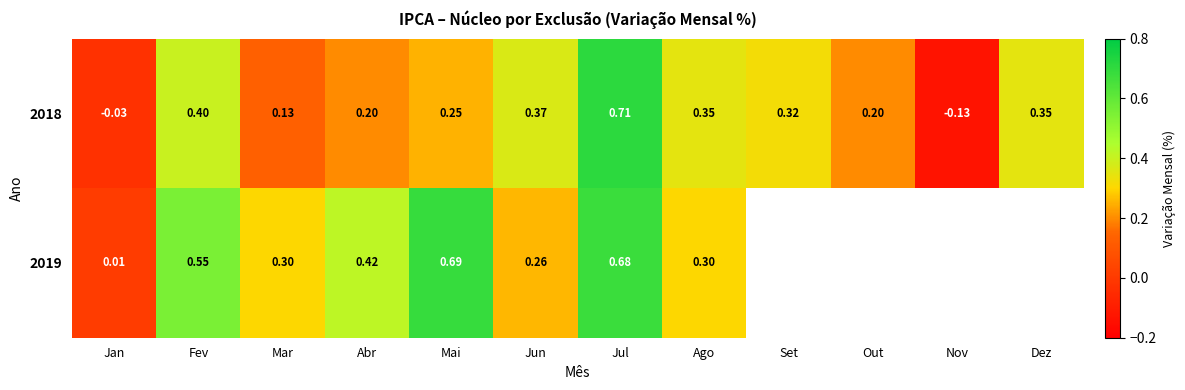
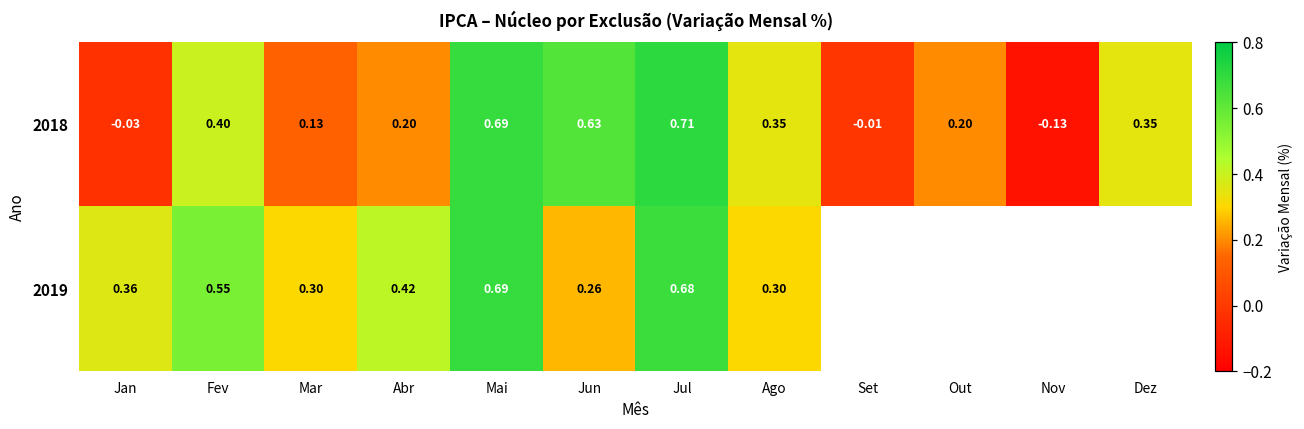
2018, Mai: 0.25 -> 0.69
2018, Jun: 0.37 -> 0.63
2018, Set: 0.32 -> -0.01
2019, Jan: 0.01 -> 0.36
